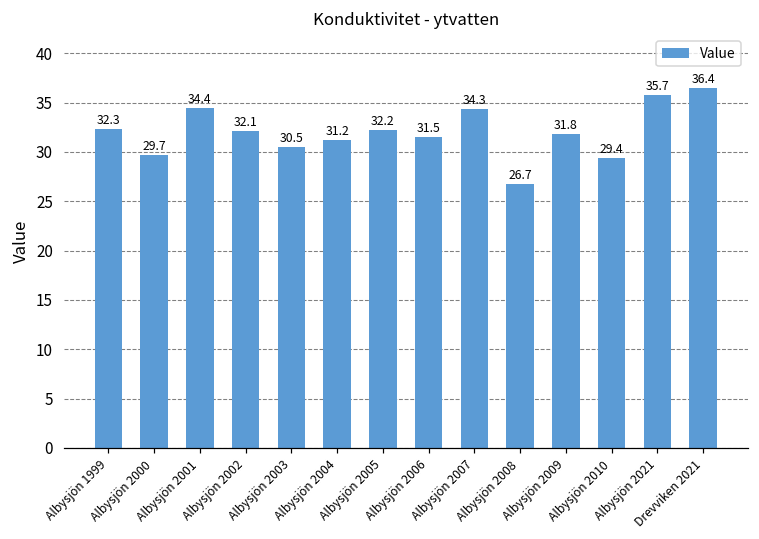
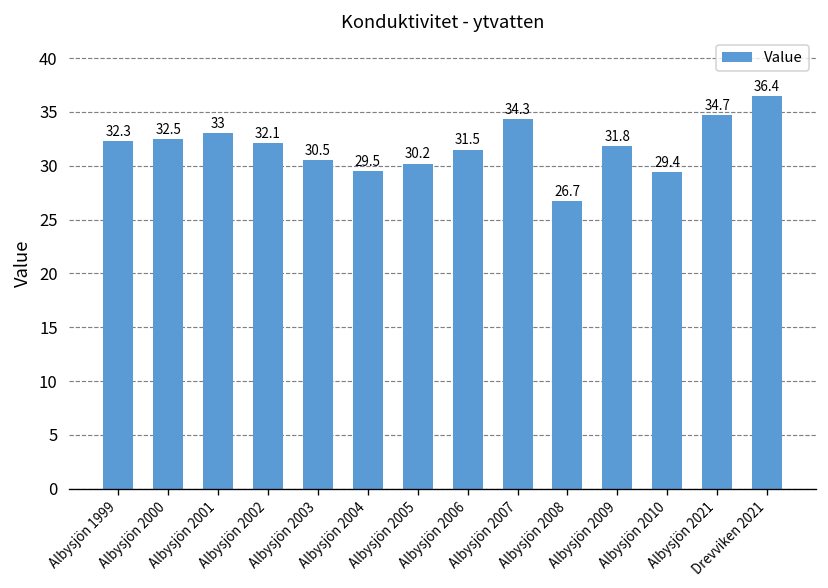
Albysjön 2000: 29.7 -> 32.5
Albysjön 2001: 34.4 -> 33
Albysjön 2004: 31.2 -> 29.5
Albysjön 2005: 32.2 -> 30.2
Albysjön 2021: 35.7 -> 34.7
